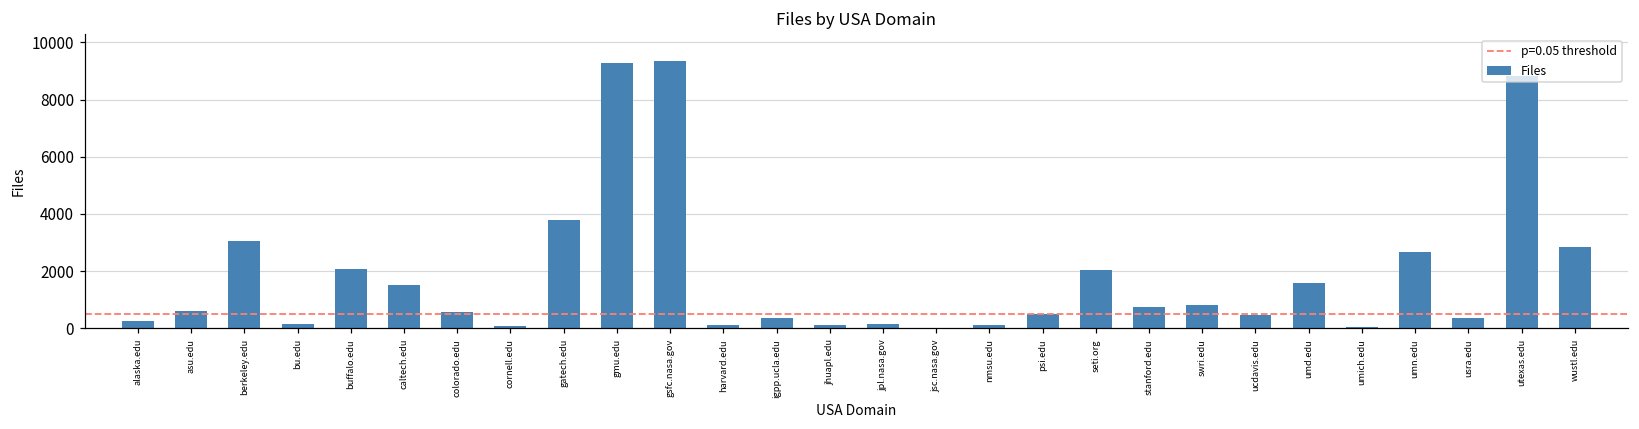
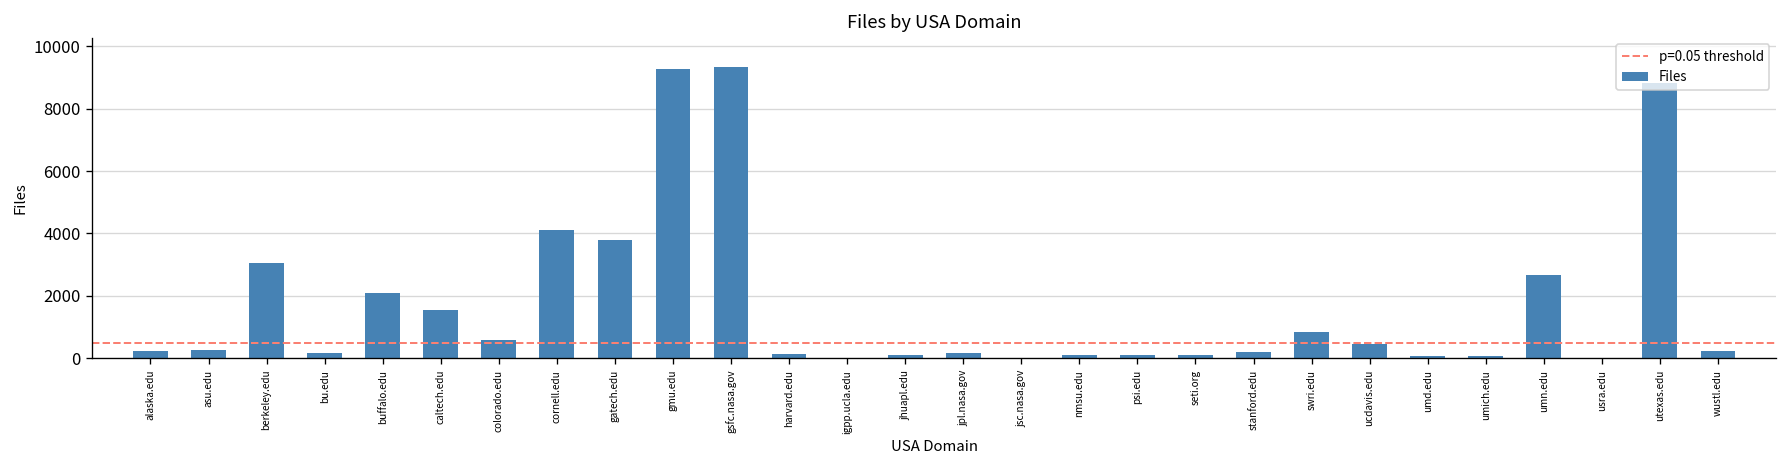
asu.edu: 600 -> 300
cornell.edu: 100 -> 4100
igpp.ucla.edu: 400 -> 0
psi.edu: 500 -> 100
seti.org: 2000 -> 100
stanford.edu: 700 -> 200
umd.edu: 1600 -> 100
usra.edu: 300 -> 0
wustl.edu: 2800 -> 200
